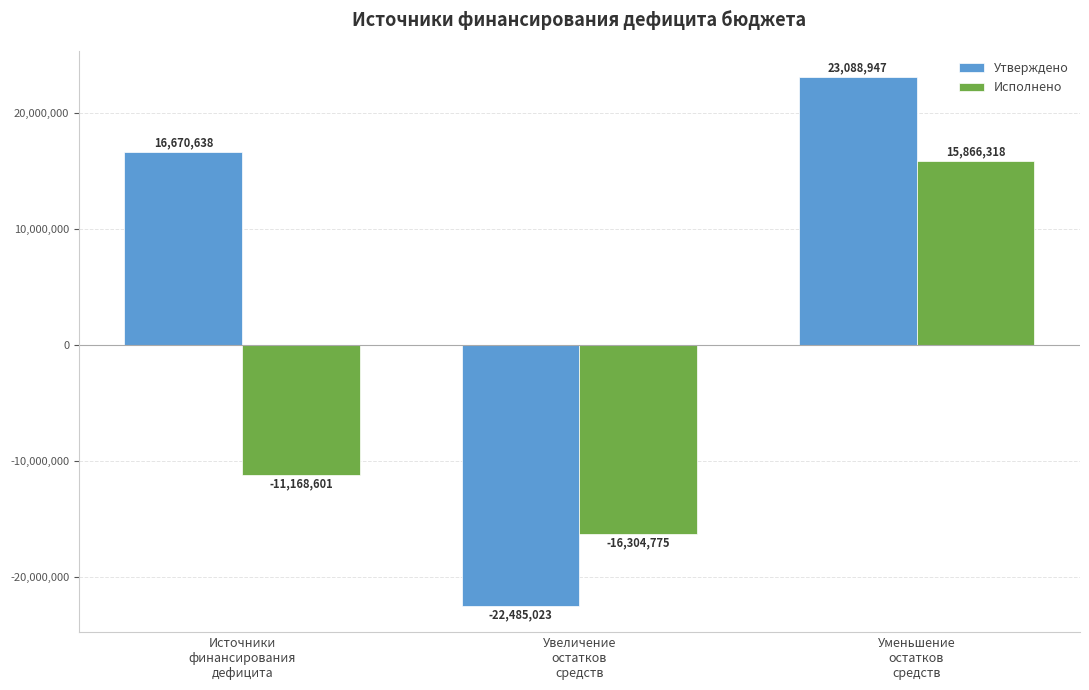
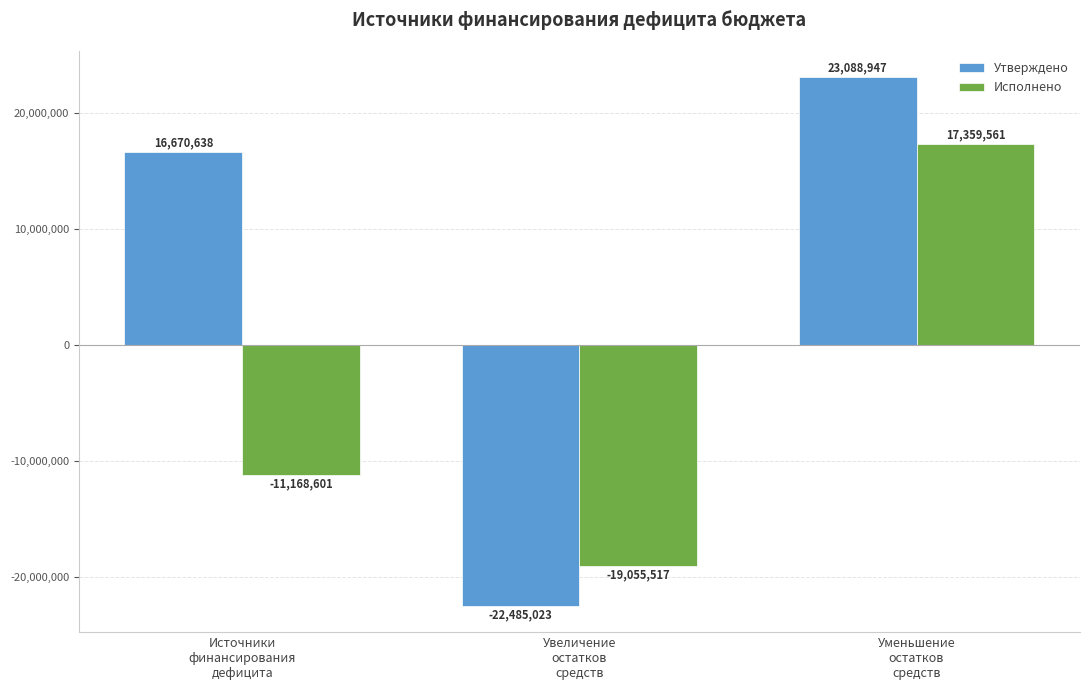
Исполнено, Увеличение остатков средств: -16,304,775 -> -19,055,517
Исполнено, Уменьшение остатков средств: 15,866,318 -> 17,359,561
